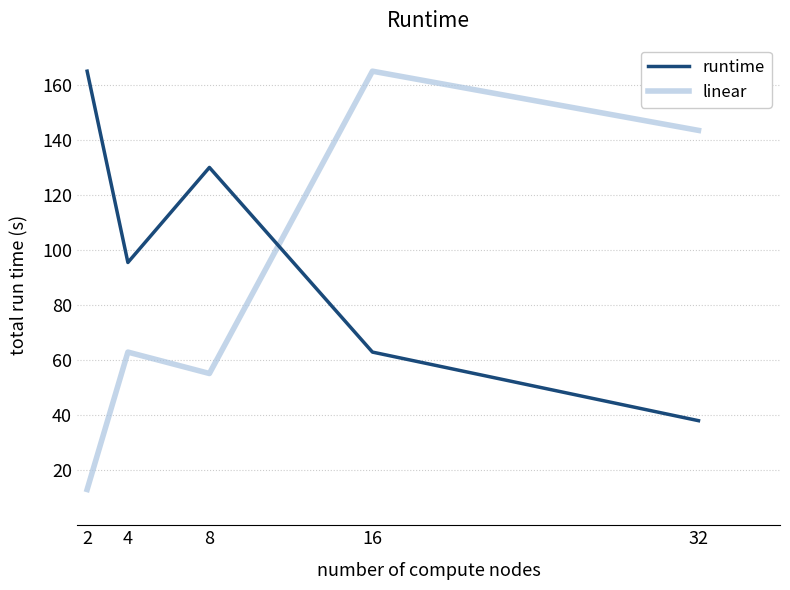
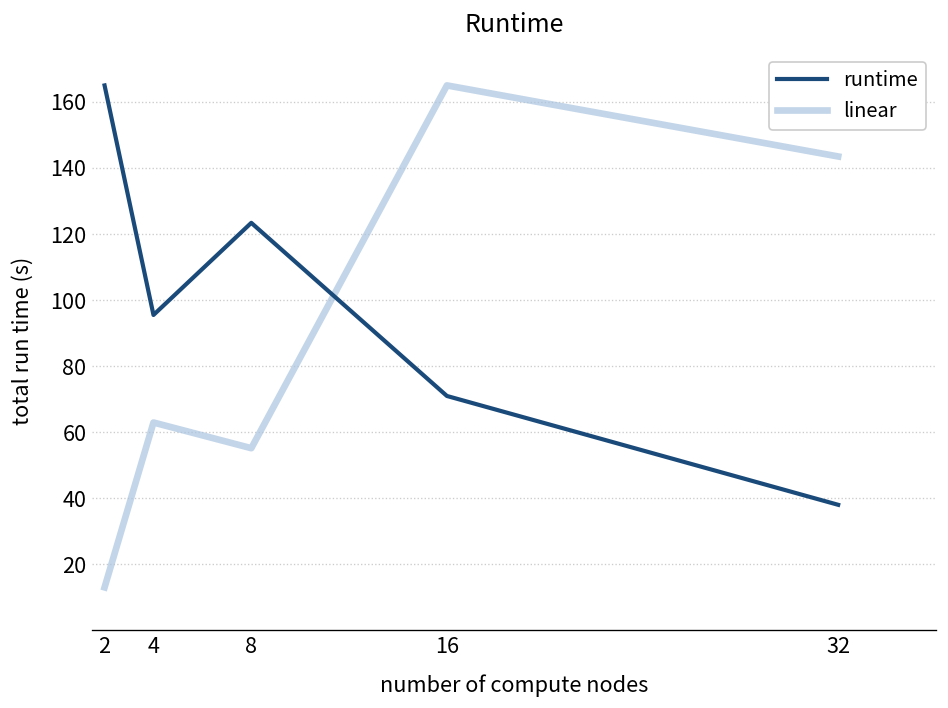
runtime, 8: 130 -> 123
runtime, 16: 63 -> 71
